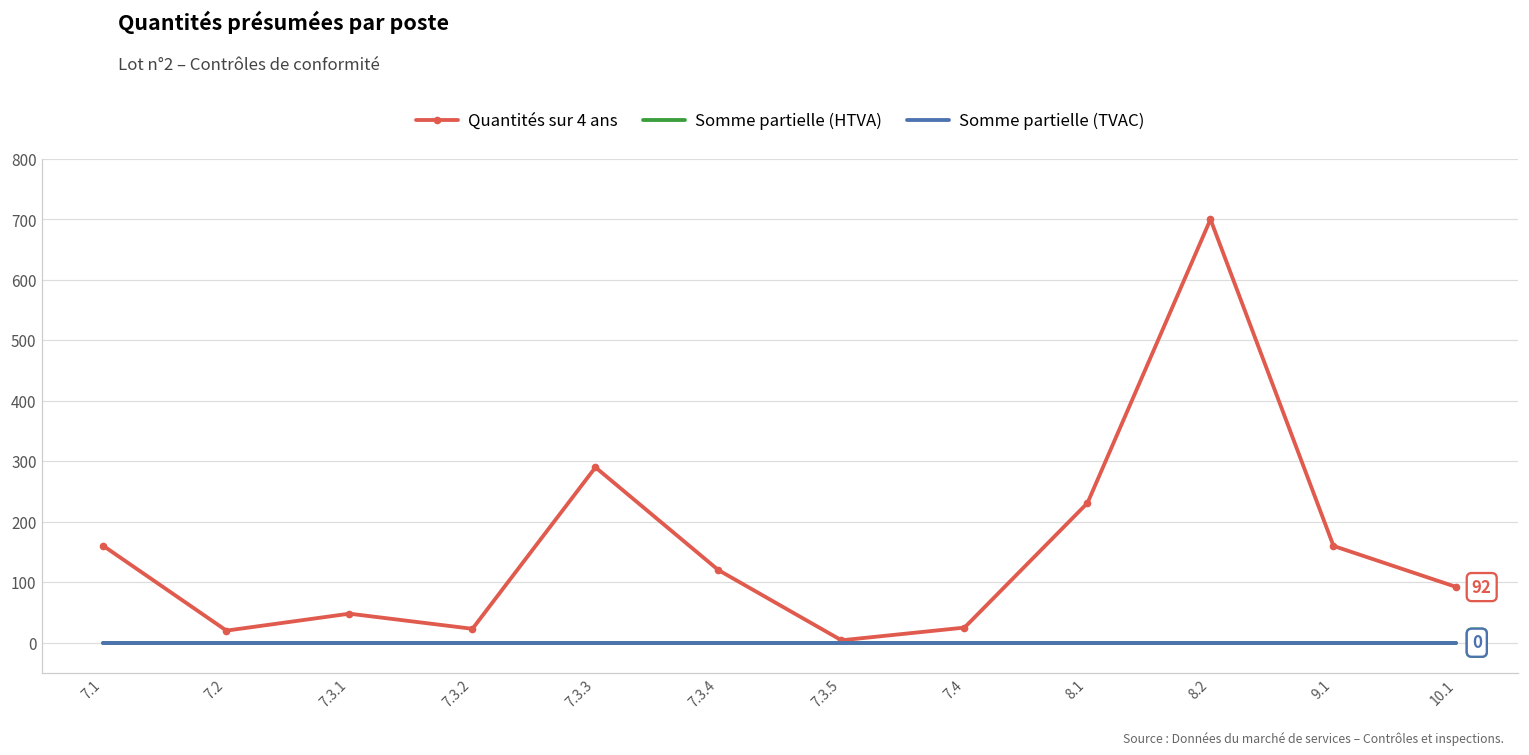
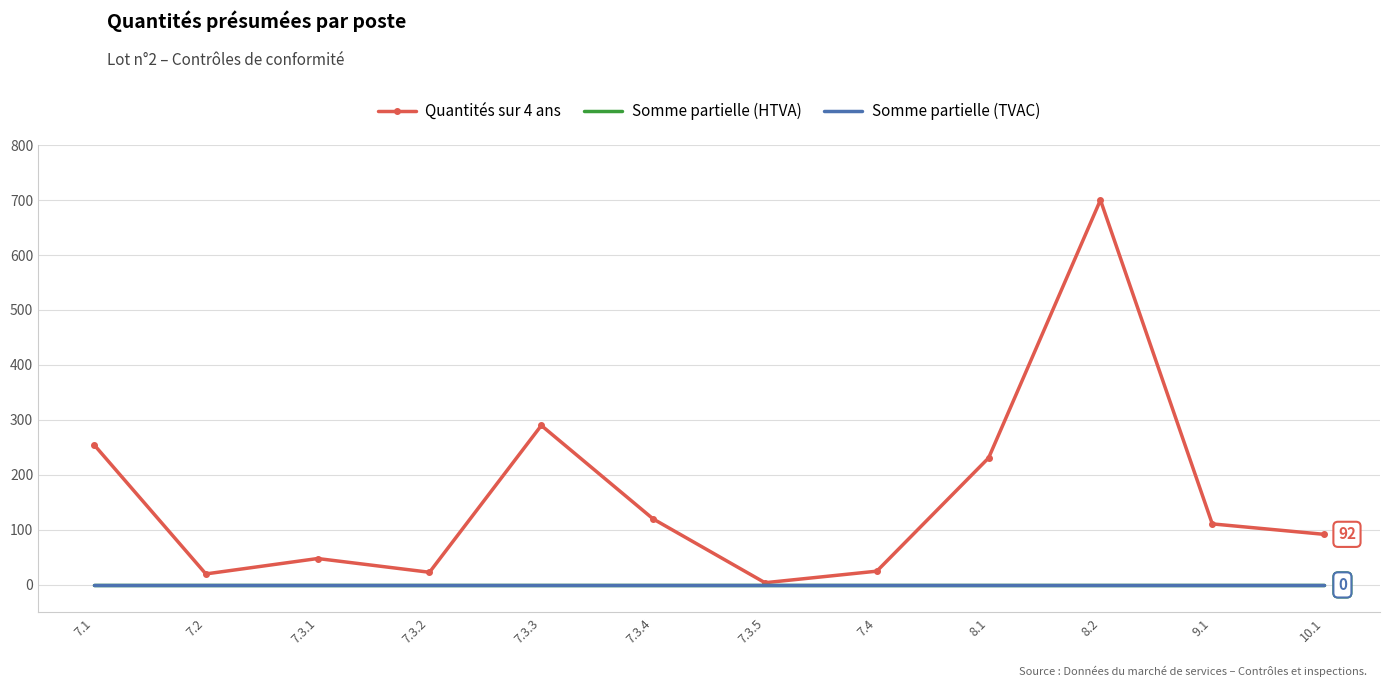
Quantités sur 4 ans, 7.1: 160 -> 260
Quantités sur 4 ans, 9.1: 160 -> 110
